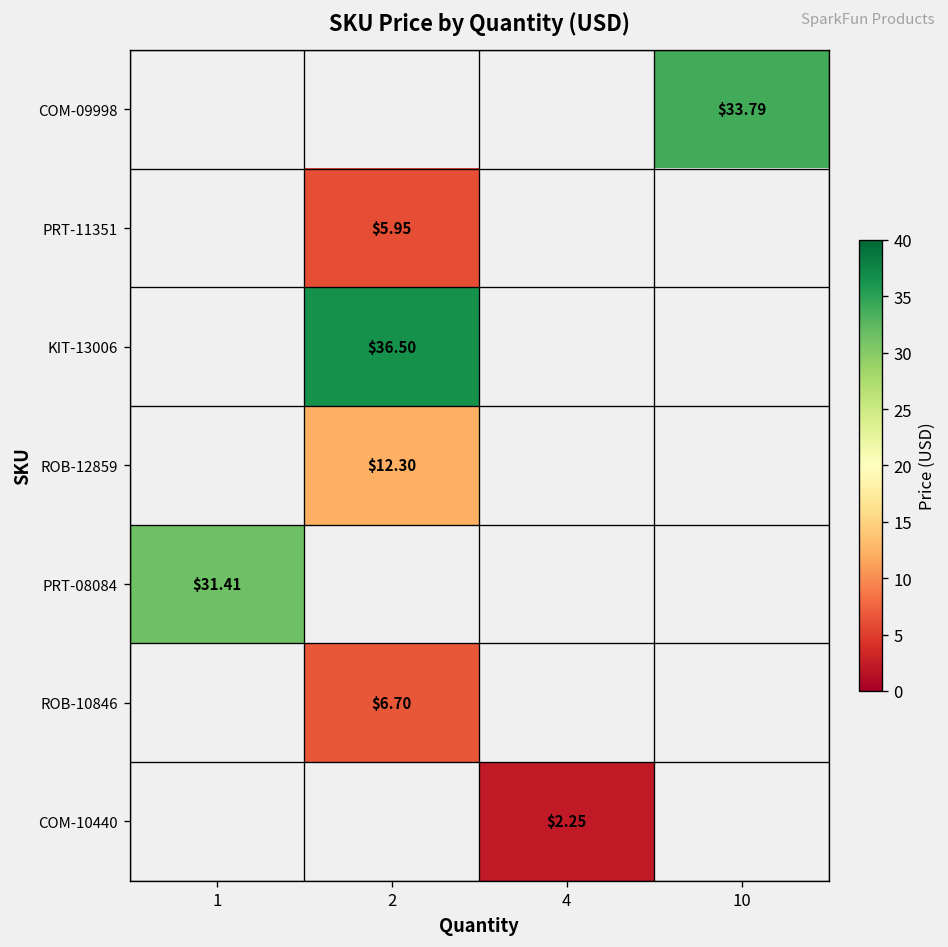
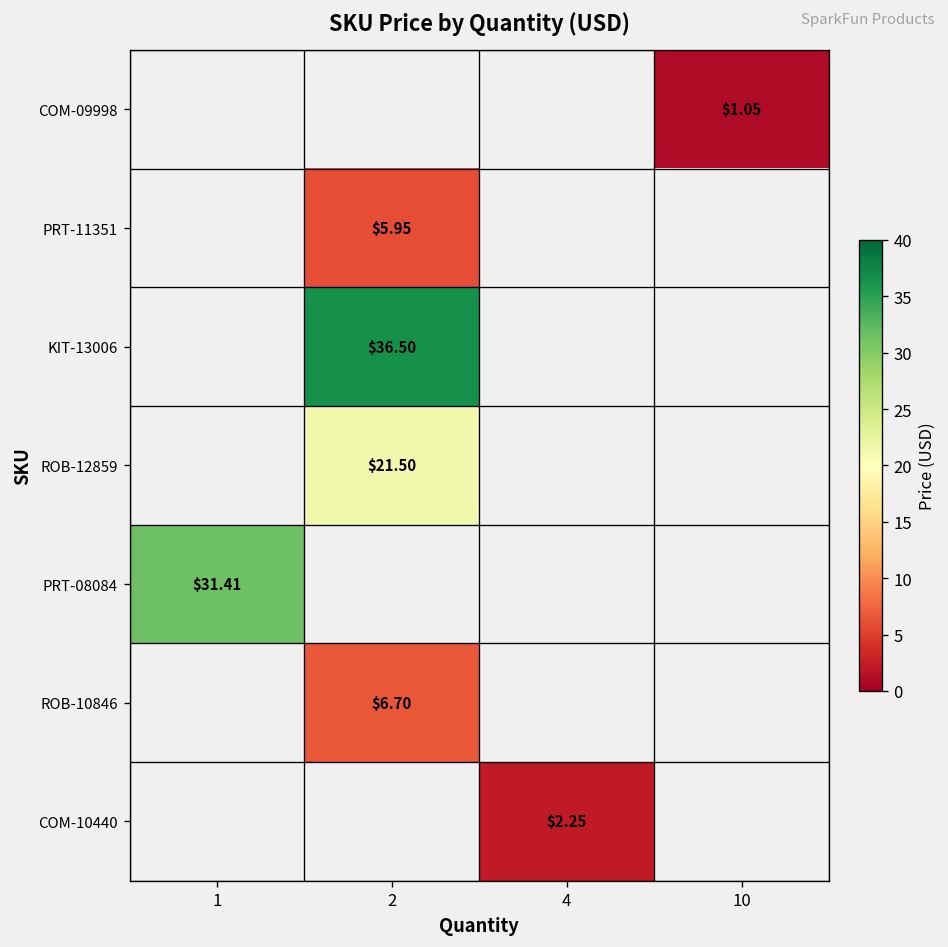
COM-09998, 10: $33.79 -> $1.05
ROB-12859, 2: $12.30 -> $21.50
